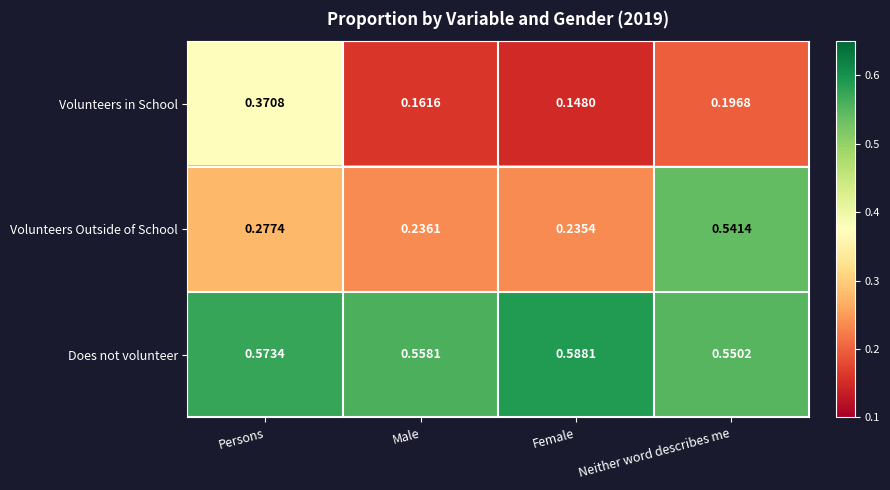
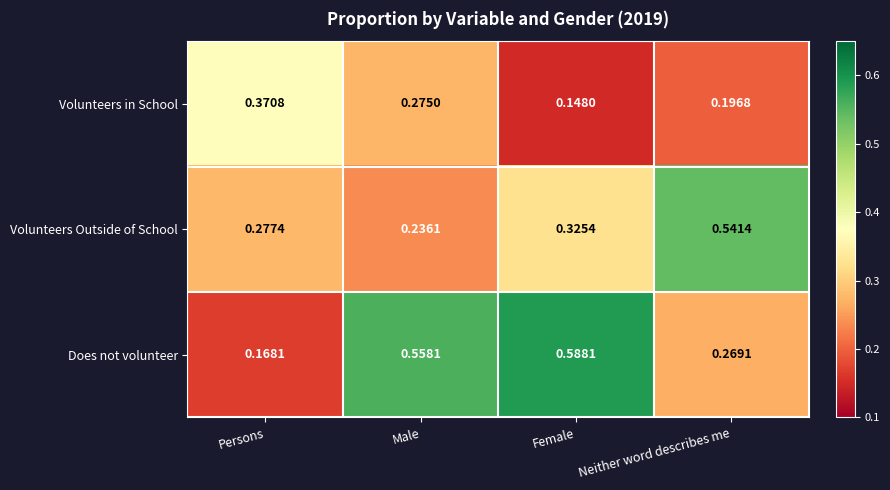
Volunteers in School, Male: 0.1616 -> 0.2750
Volunteers Outside of School, Female: 0.2354 -> 0.3254
Does not volunteer, Persons: 0.5734 -> 0.1681
Does not volunteer, Neither word describes me: 0.5502 -> 0.2691
